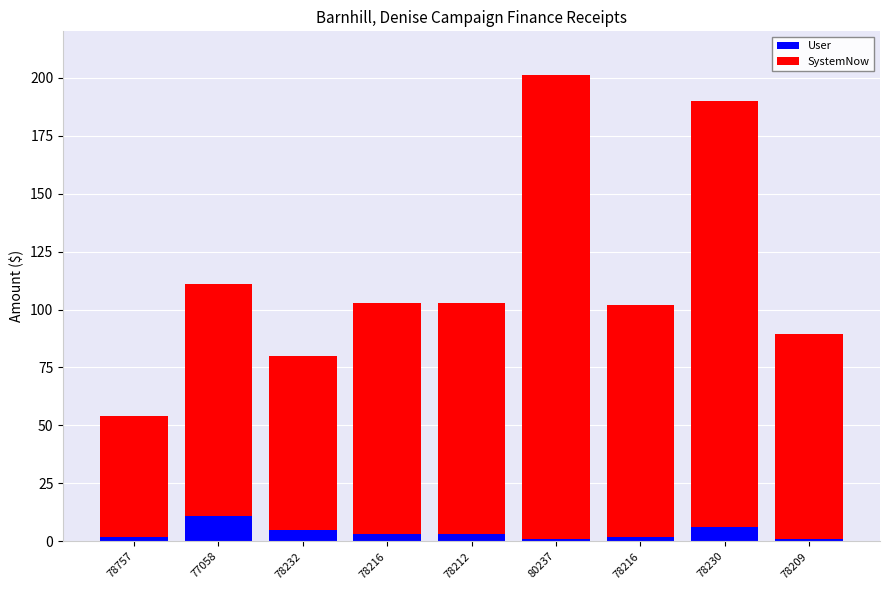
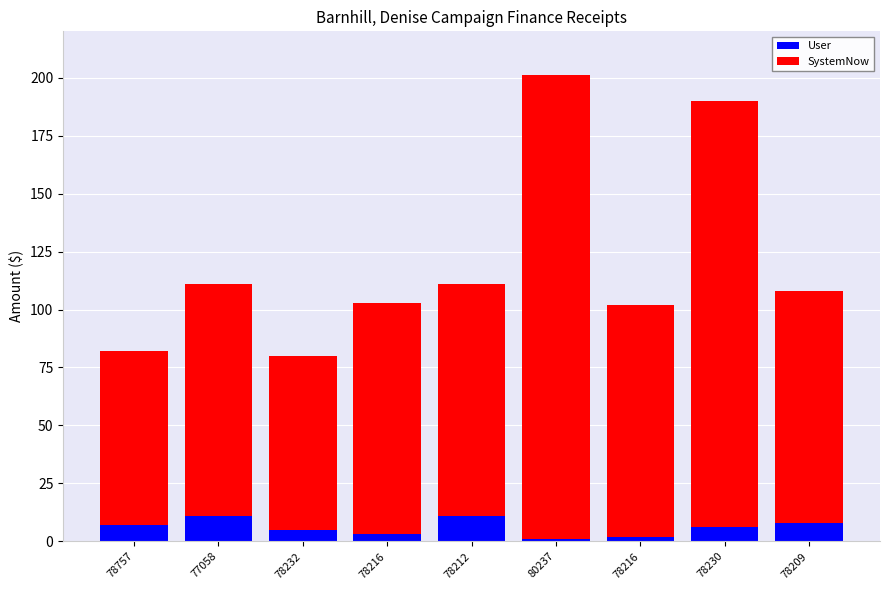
User, 78757: 2 -> 7
SystemNow, 78757: 52 -> 75
User, 78212: 3 -> 11
User, 78209: 1 -> 8
SystemNow, 78209: 89 -> 100
